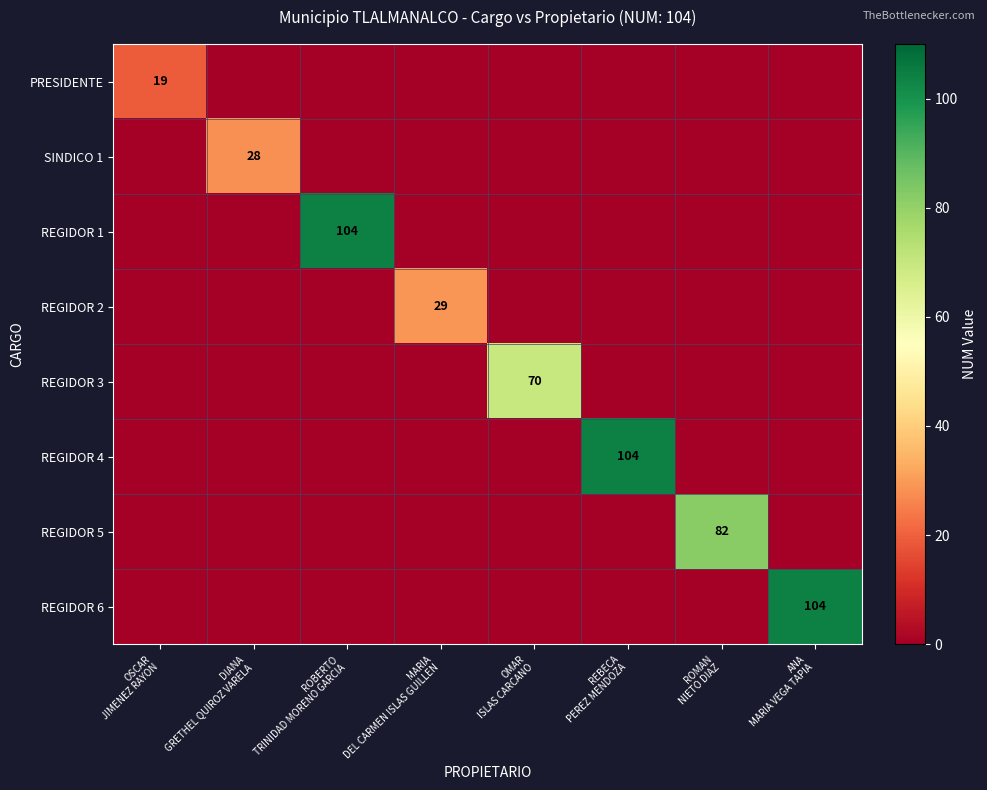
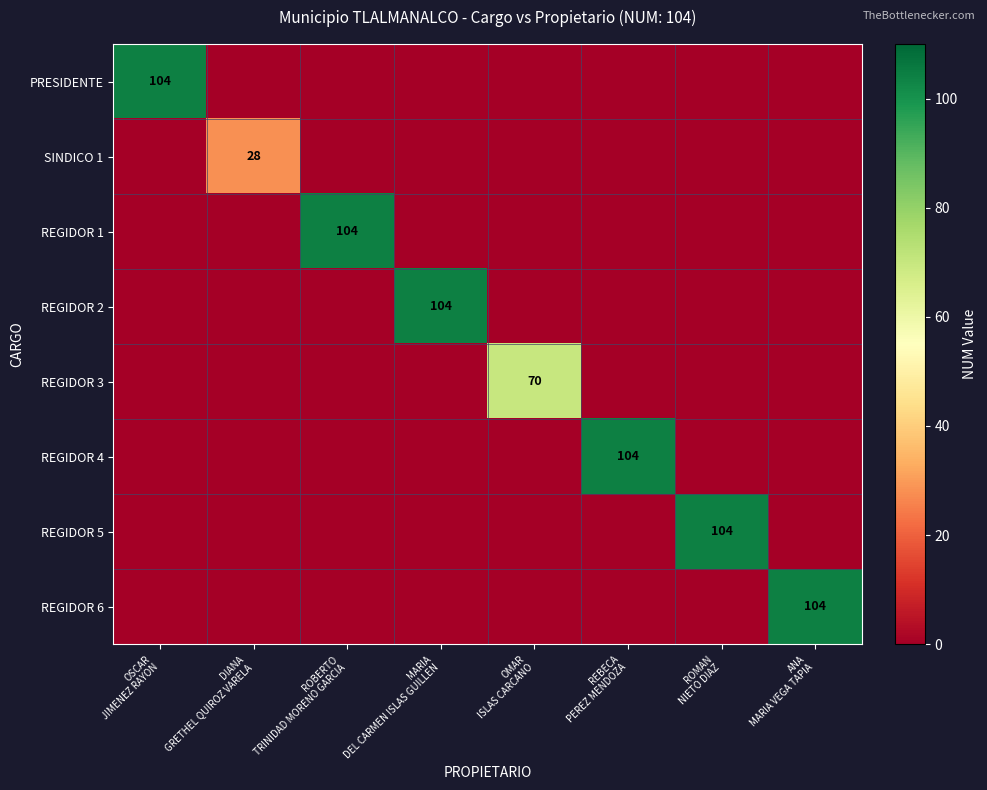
PRESIDENTE, OSCAR JIMENEZ RAYON: 19 -> 104
REGIDOR 2, MARIA DEL CARMEN ISLAS GUILLEN: 29 -> 104
REGIDOR 5, ROMAN NIETO DIAZ: 82 -> 104
